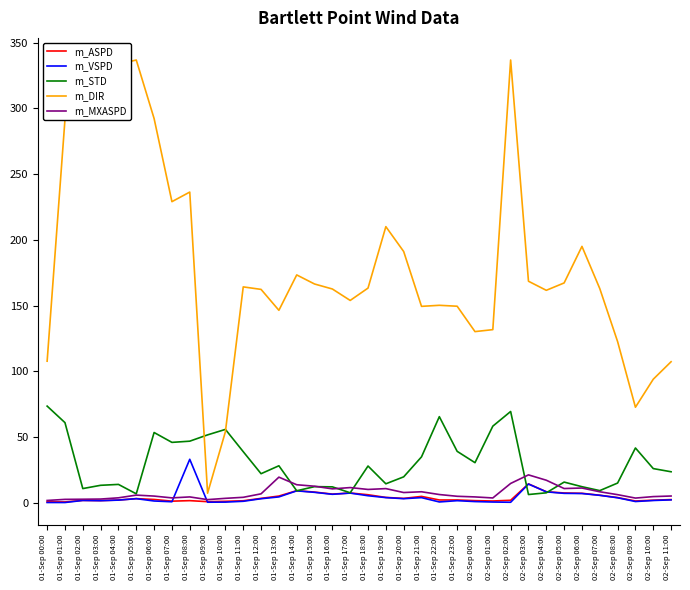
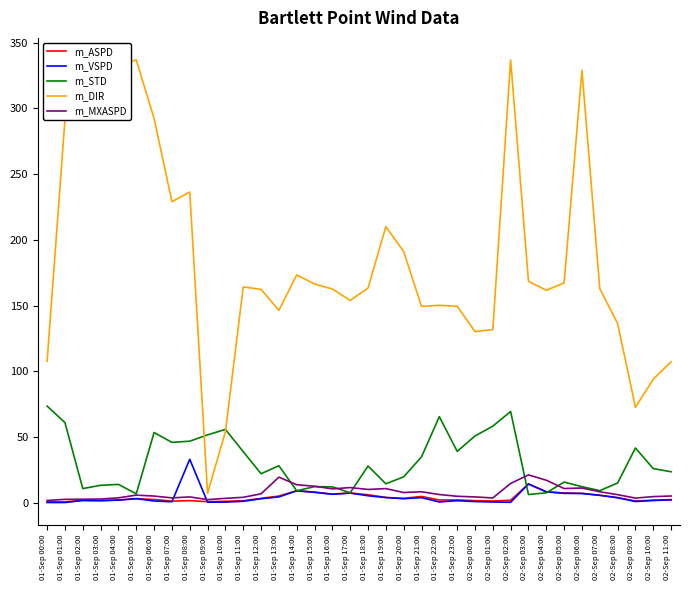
m_STD, 02-Sep 00:00: 31 -> 51
m_DIR, 02-Sep 06:00: 195 -> 329
m_DIR, 02-Sep 08:00: 123 -> 137
